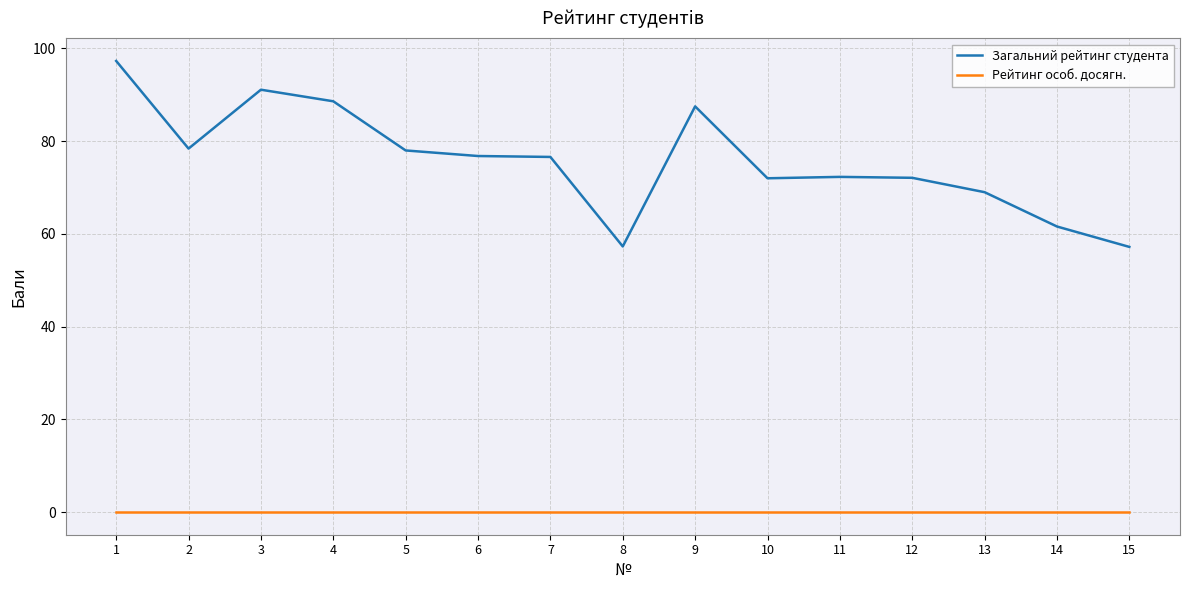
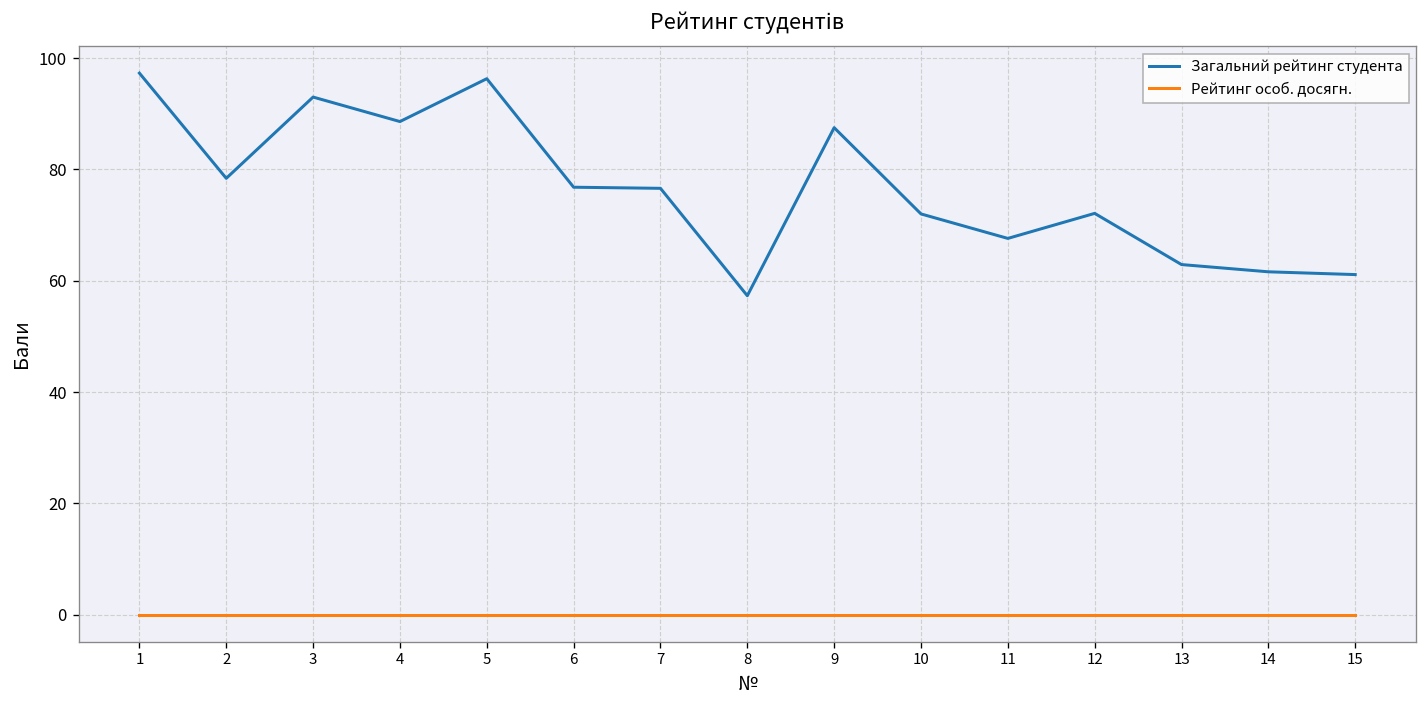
Загальний рейтинг студента, 3: 91 -> 93
Загальний рейтинг студента, 5: 78 -> 96
Загальний рейтинг студента, 11: 72 -> 68
Загальний рейтинг студента, 13: 69 -> 63
Загальний рейтинг студента, 15: 57 -> 61
